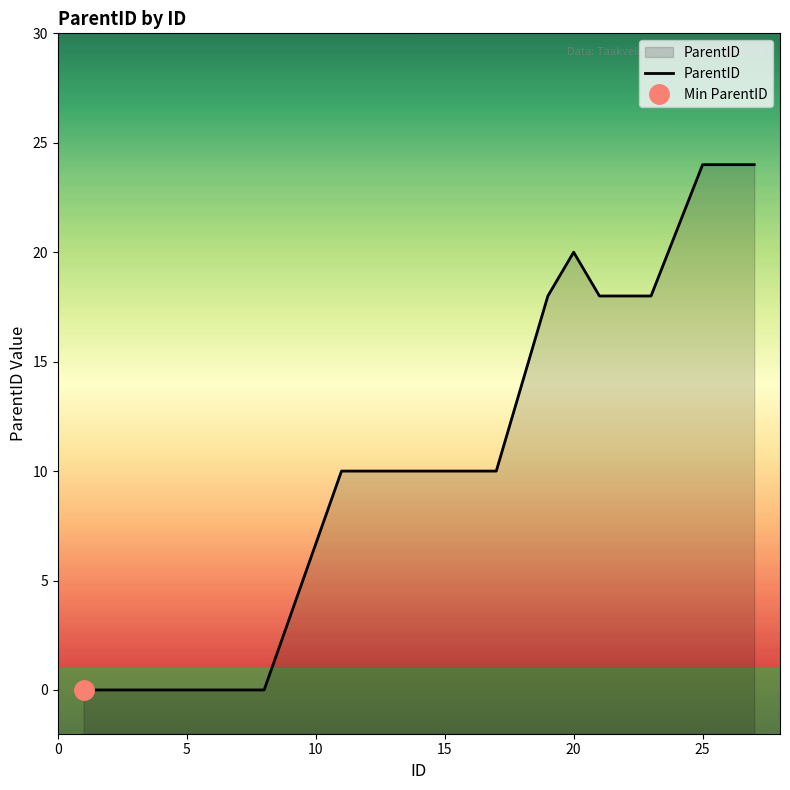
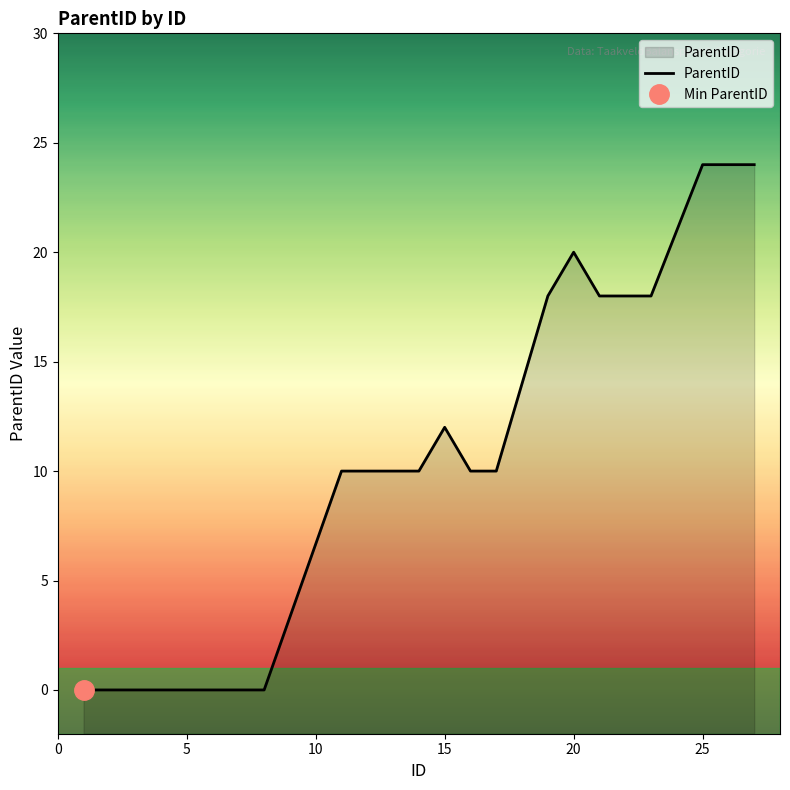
ParentID, 15: 10 -> 12
